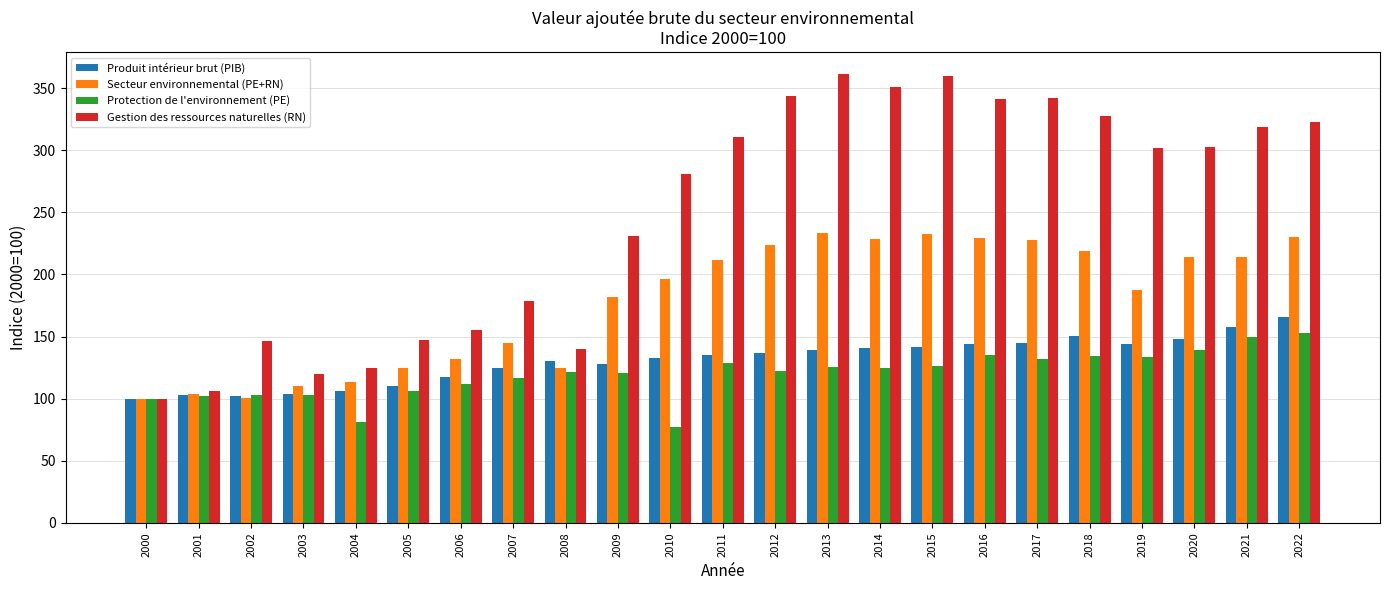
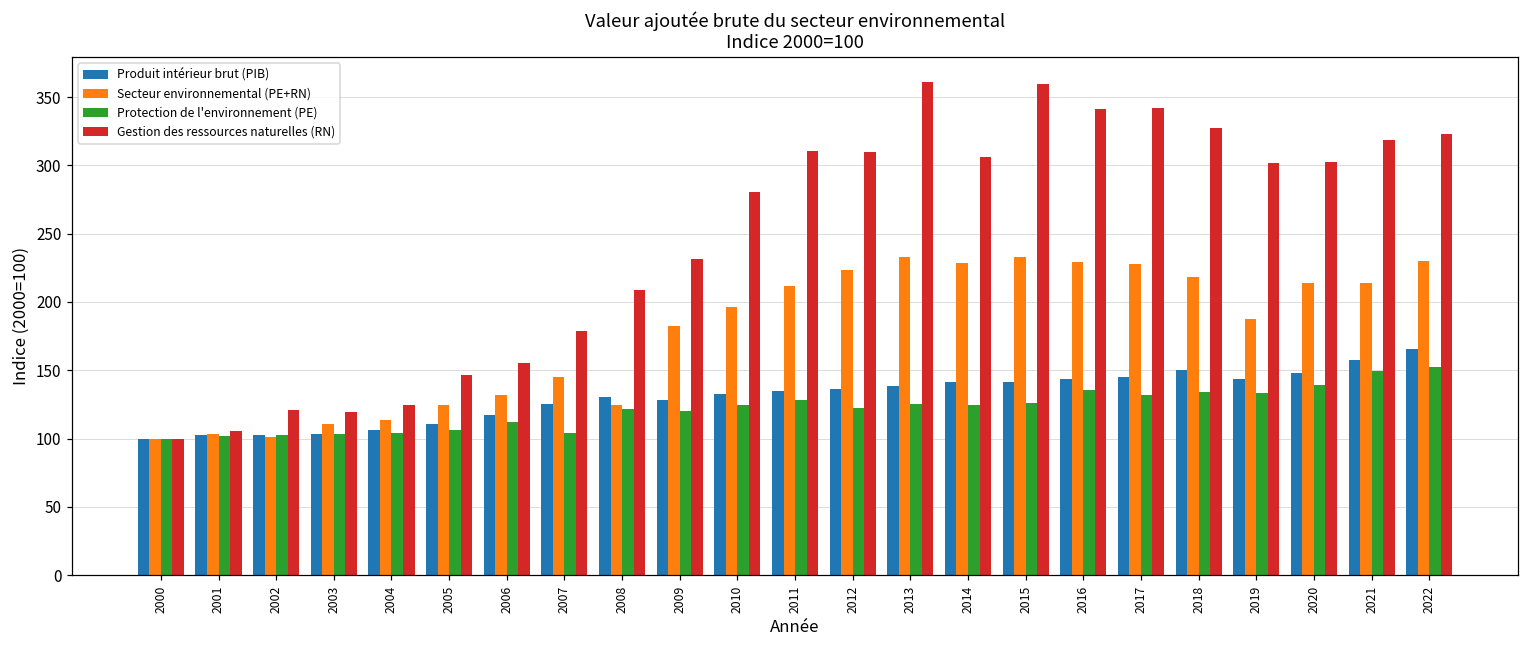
Gestion des ressources naturelles (RN), 2002: 146 -> 121
Protection de l'environnement (PE), 2004: 81 -> 104
Protection de l'environnement (PE), 2007: 117 -> 104
Gestion des ressources naturelles (RN), 2008: 140 -> 209
Protection de l'environnement (PE), 2010: 77 -> 125
Gestion des ressources naturelles (RN), 2012: 344 -> 310
Gestion des ressources naturelles (RN), 2014: 351 -> 306
